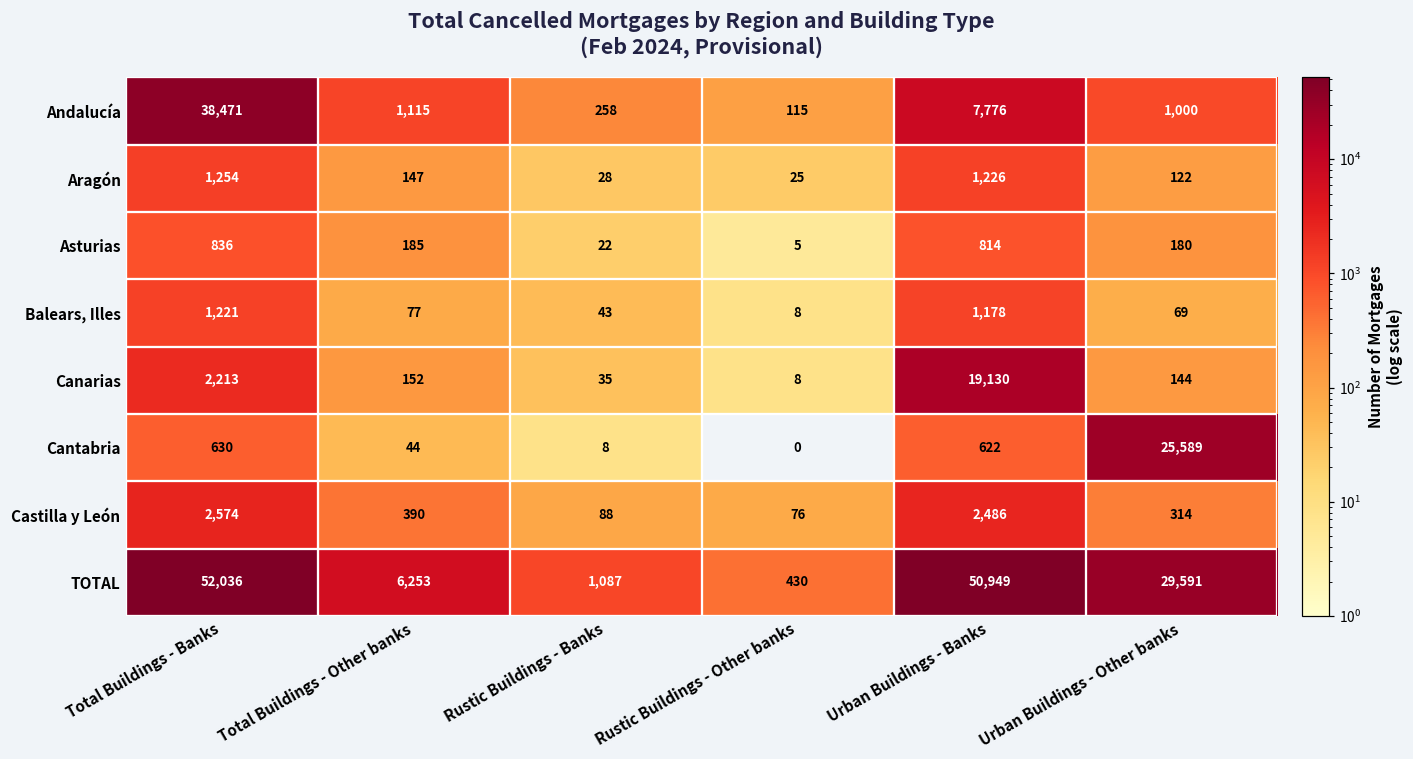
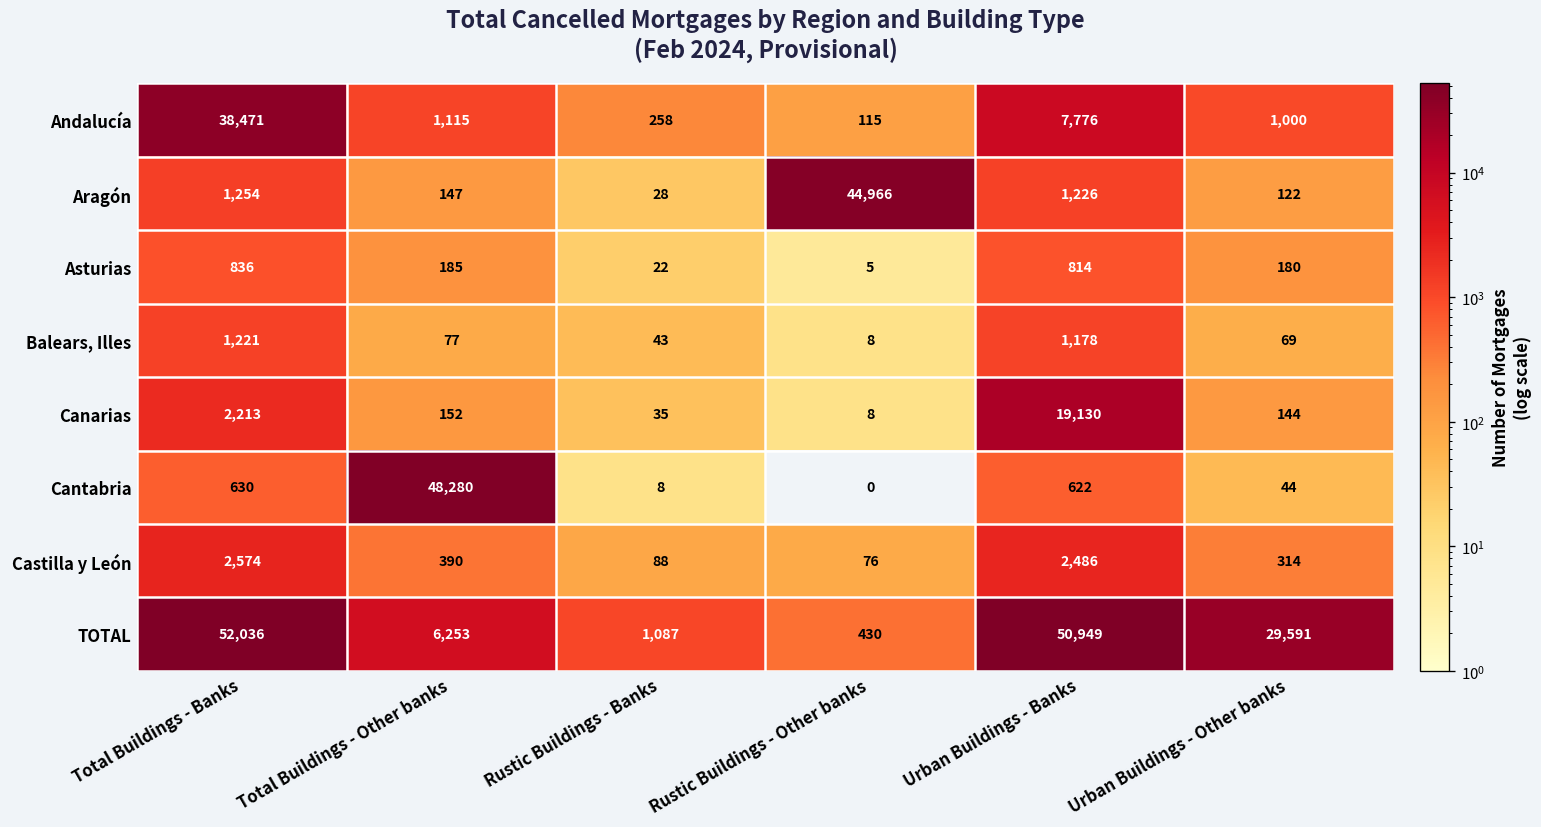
Aragón, Rustic Buildings - Other banks: 25 -> 44,966
Cantabria, Total Buildings - Other banks: 44 -> 48,280
Cantabria, Urban Buildings - Other banks: 25,589 -> 44
